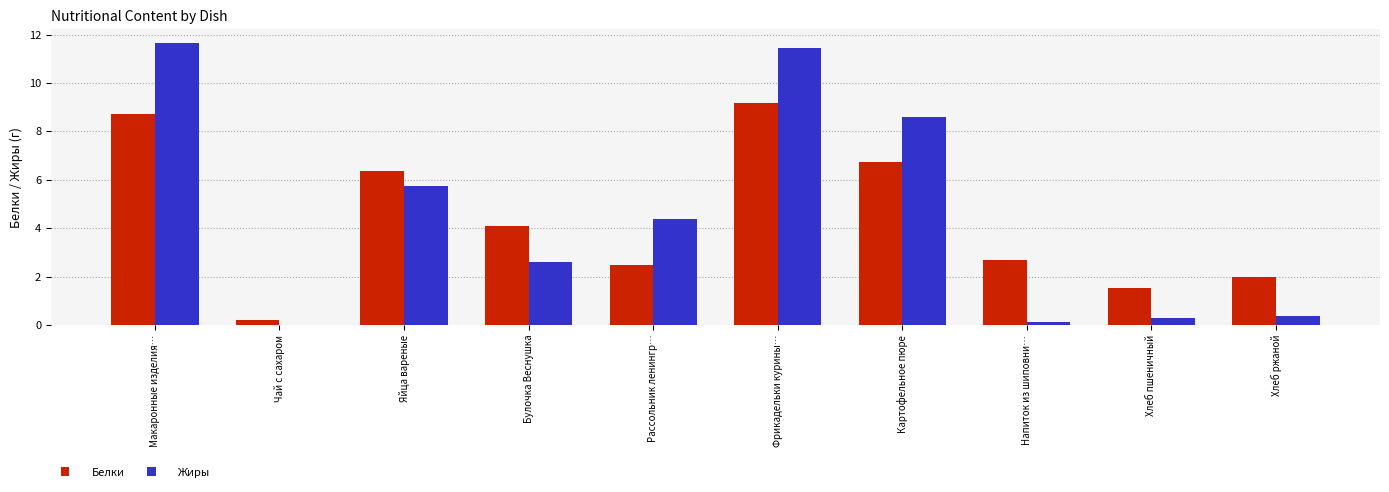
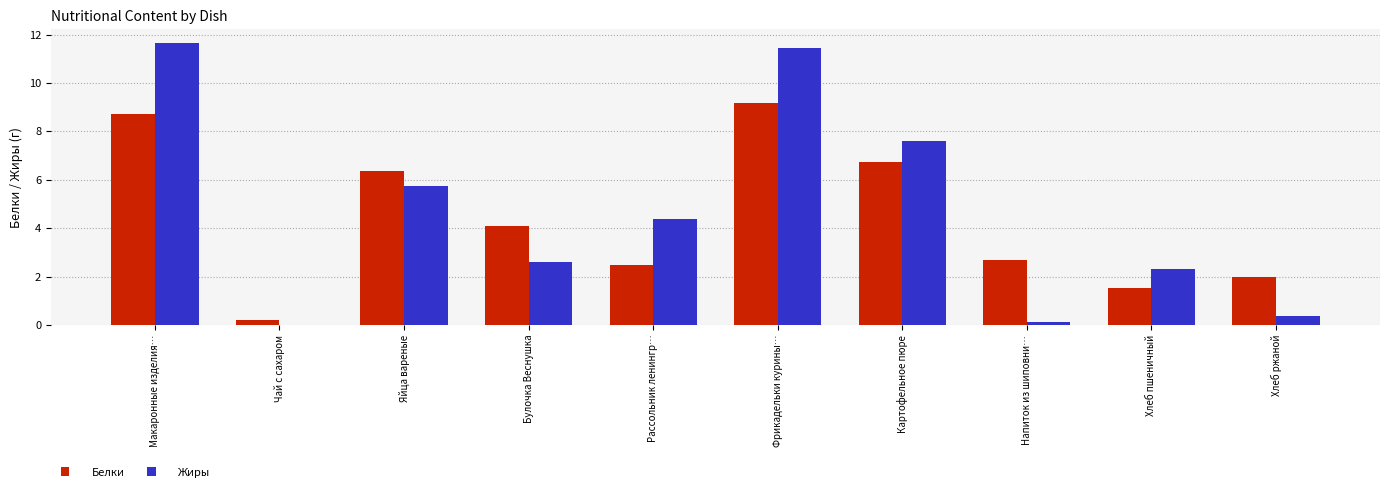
Жиры, Картофельное пюре: 8.6 -> 7.6
Жиры, Хлеб пшеничный: 0.3 -> 2.3
